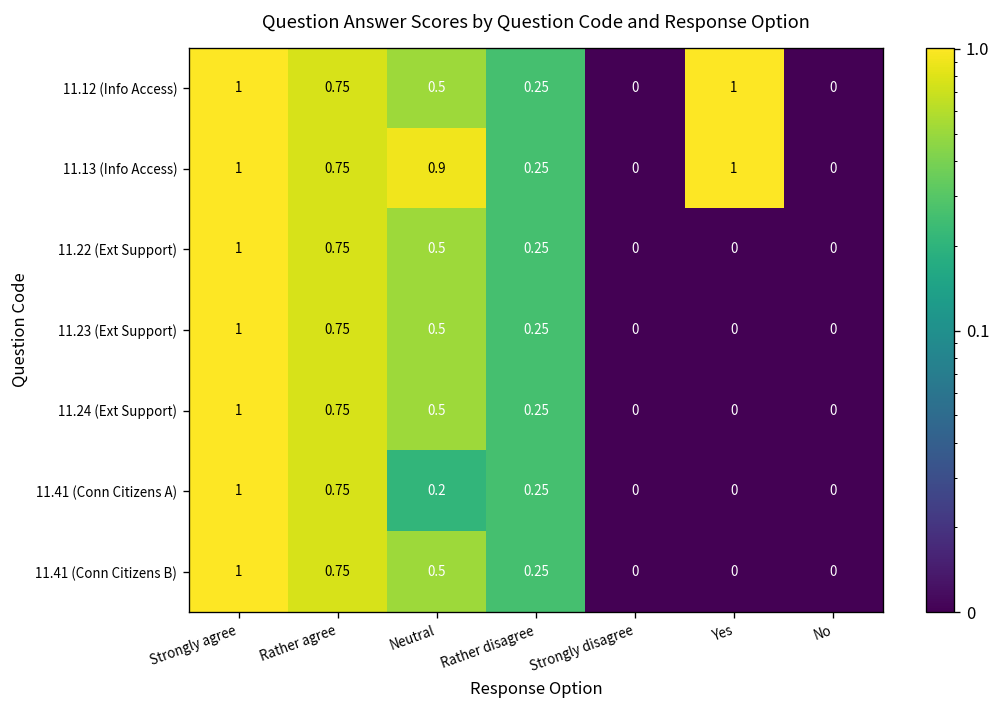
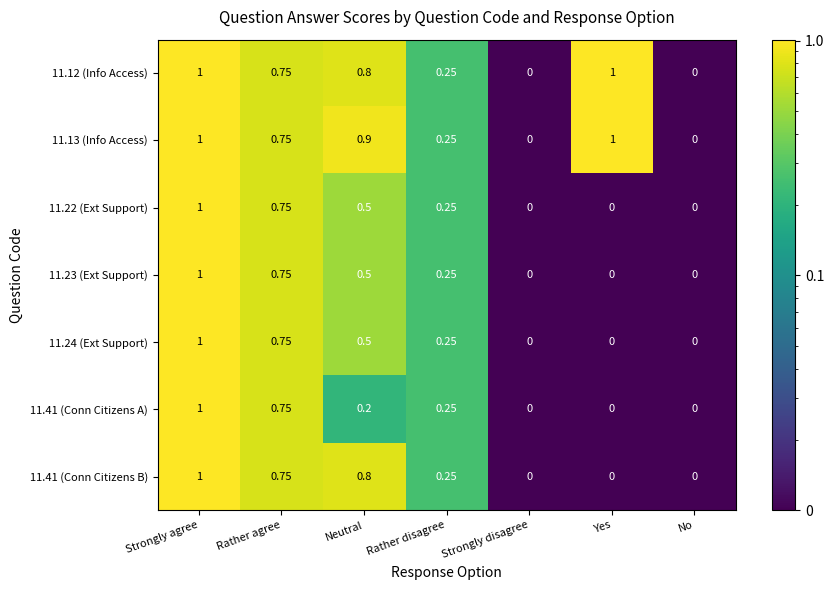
11.12 (Info Access), Neutral: 0.5 -> 0.8
11.41 (Conn Citizens B), Neutral: 0.5 -> 0.8
